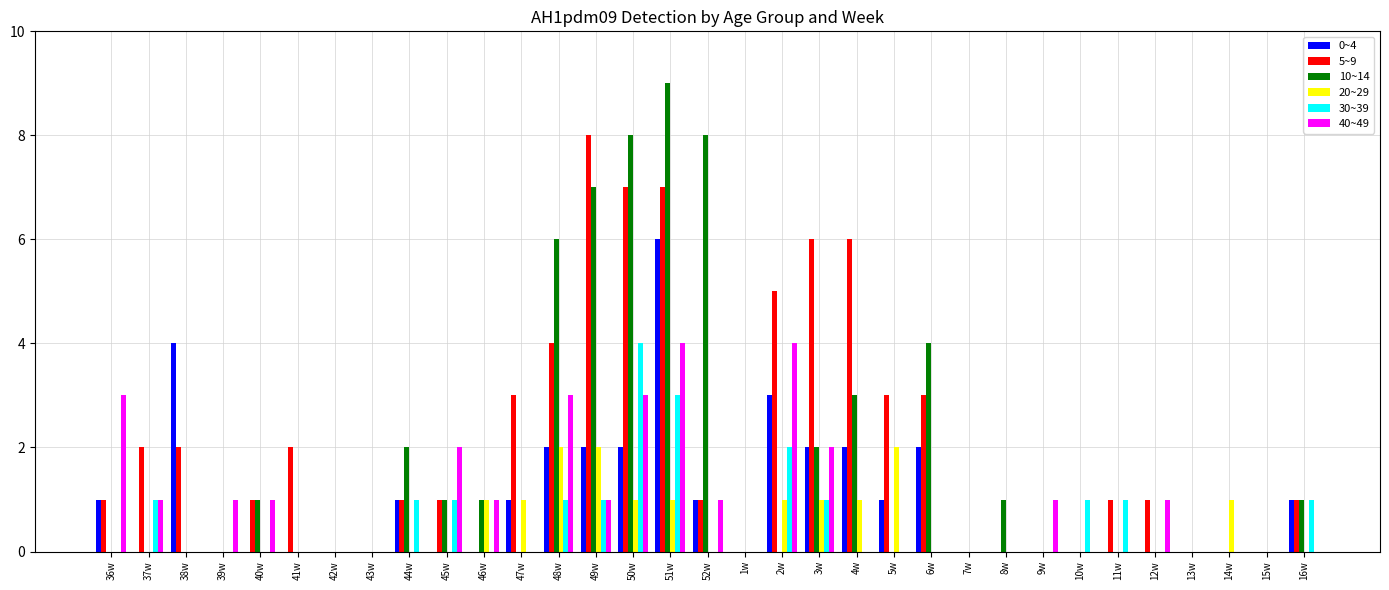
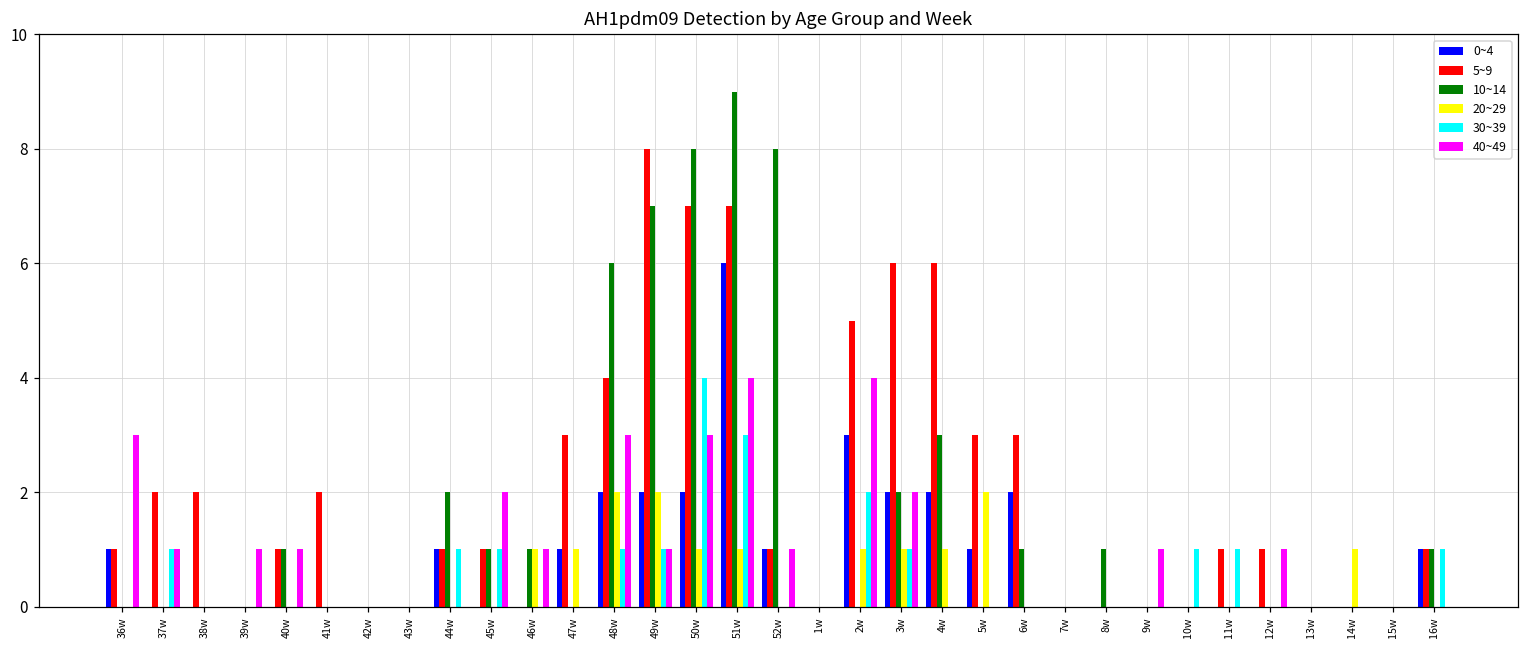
0~4, 38w: 4 -> 0
10~14, 6w: 4 -> 1
